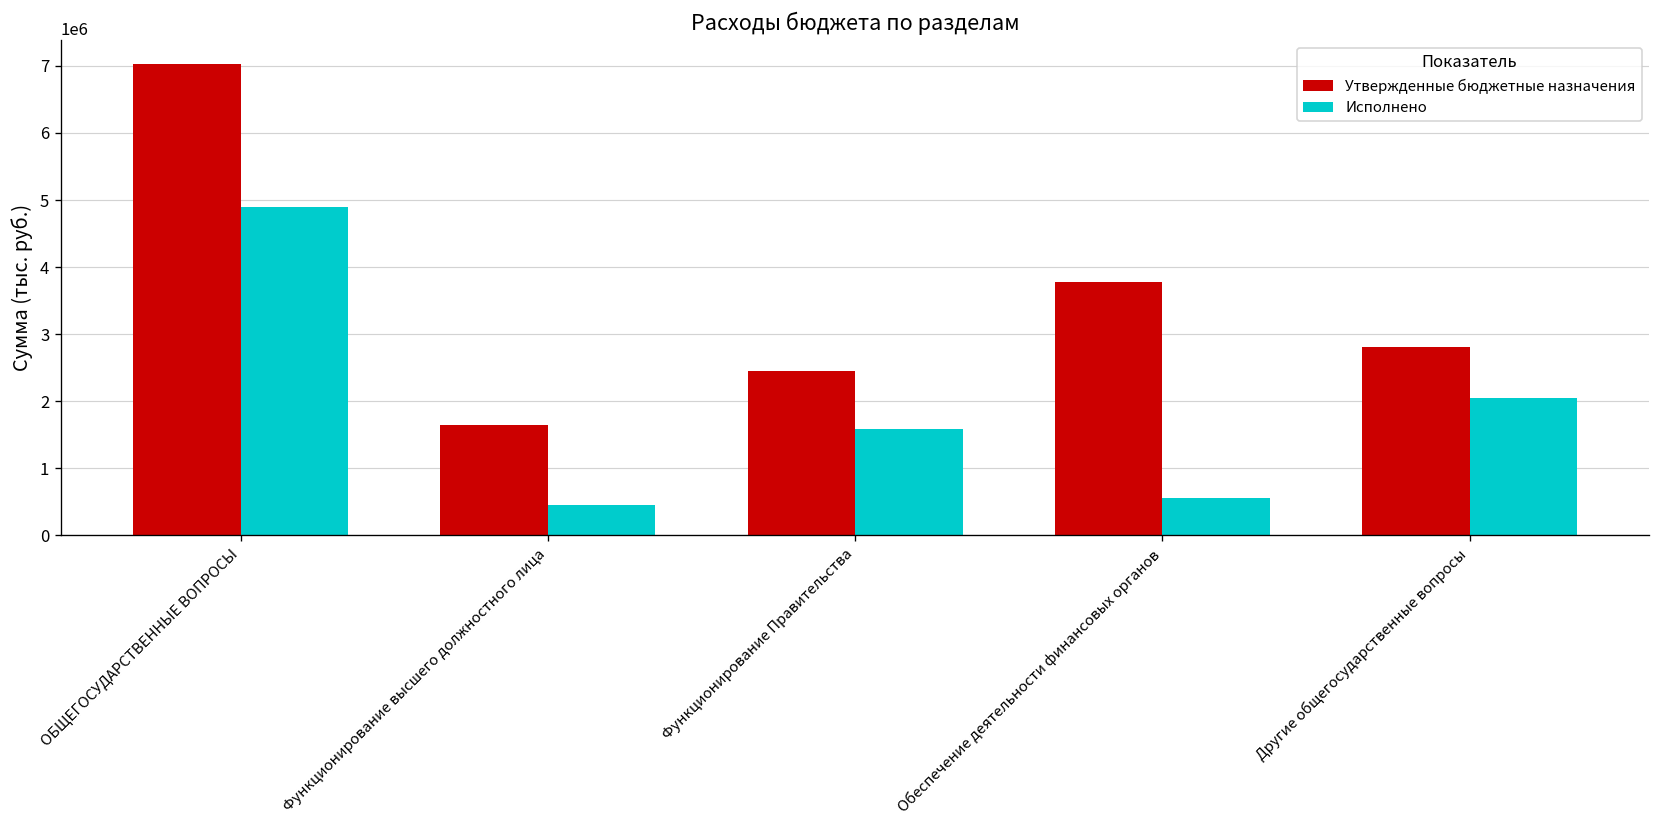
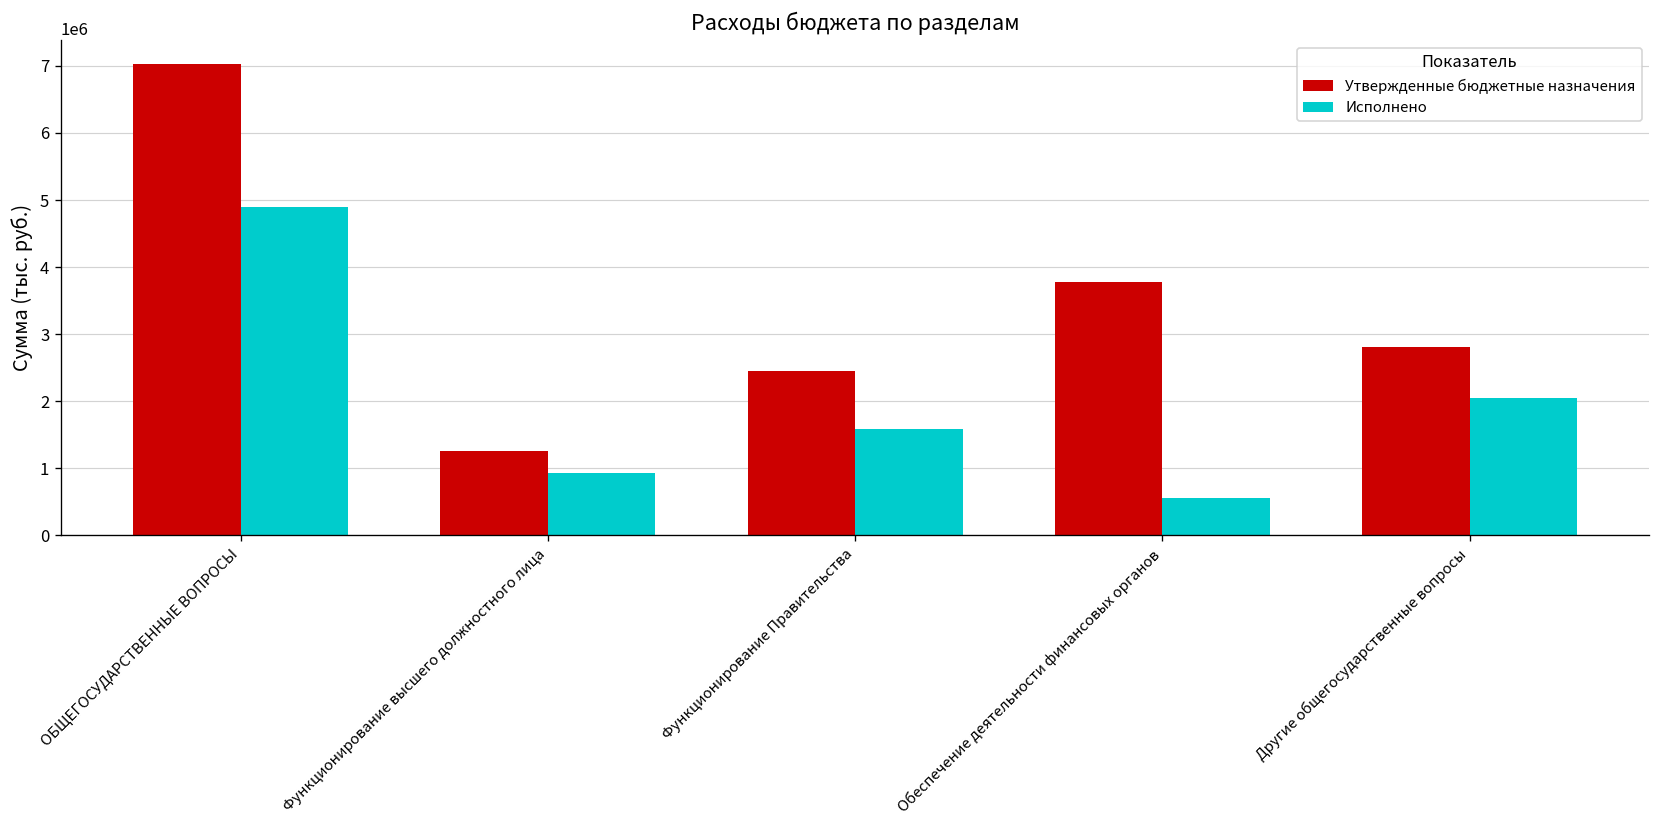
Утвержденные бюджетные назначения, Функционирование высшего должностного лица: 1600000 -> 1300000
Исполнено, Функционирование высшего должностного лица: 400000 -> 900000
